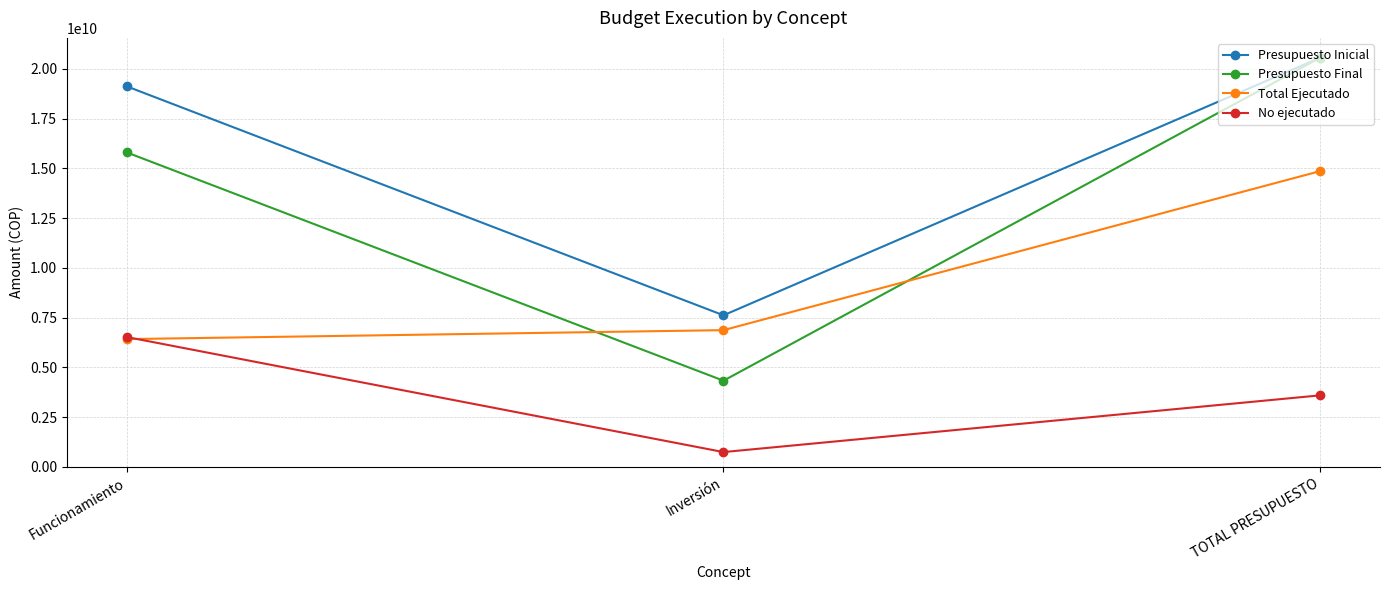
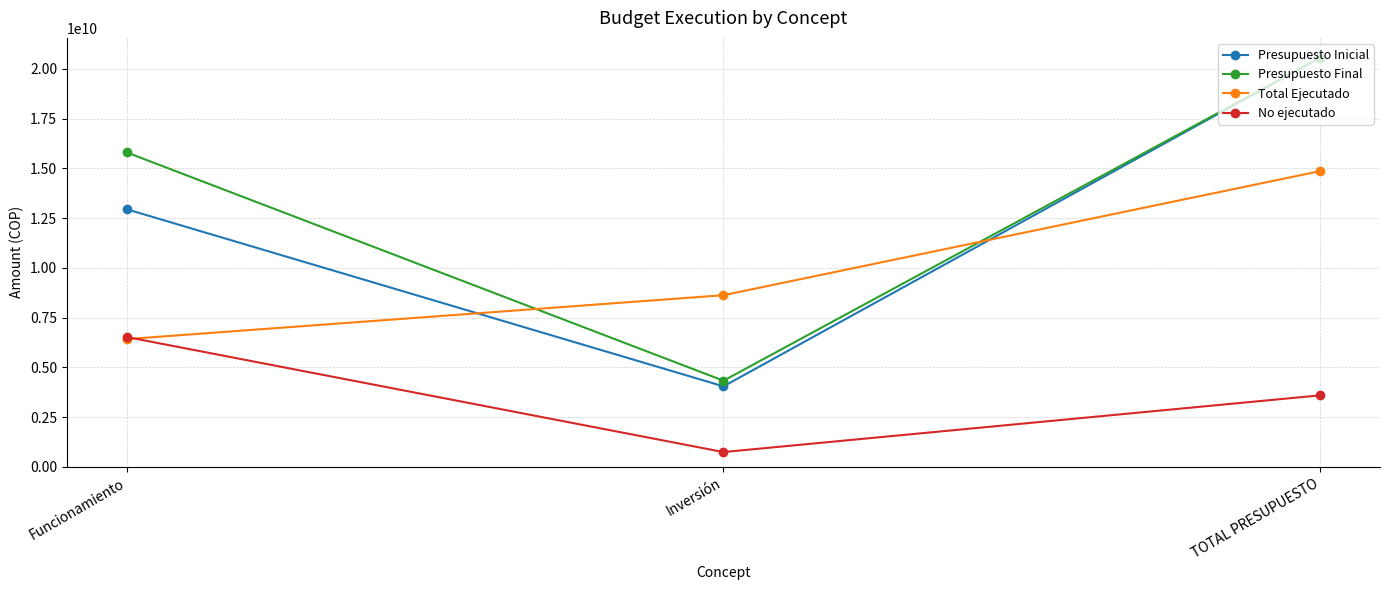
Presupuesto Inicial, Funcionamiento: 19100000000 -> 13000000000
Presupuesto Inicial, Inversión: 7600000000 -> 4000000000
Total Ejecutado, Inversión: 6900000000 -> 8600000000
